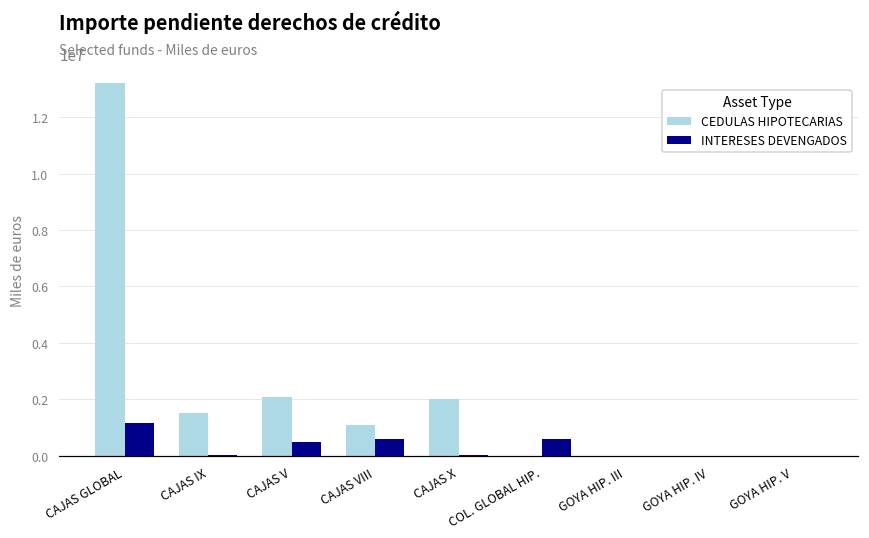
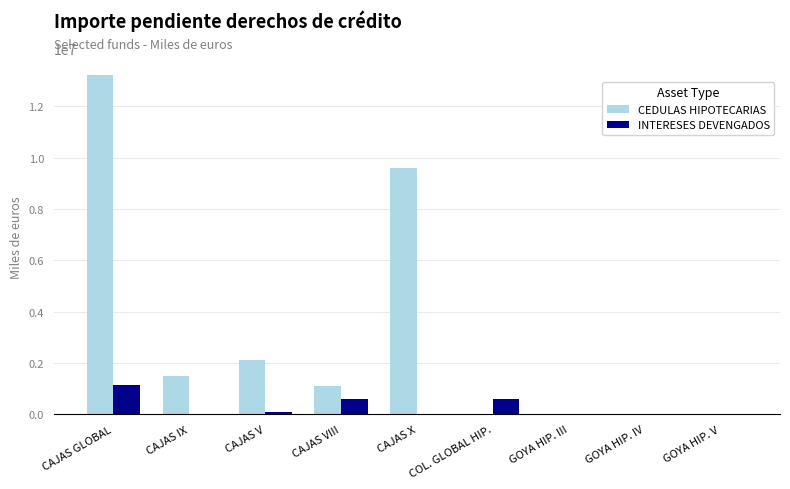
INTERESES DEVENGADOS, CAJAS V: 500000 -> 100000
CEDULAS HIPOTECARIAS, CAJAS X: 2000000 -> 9600000
